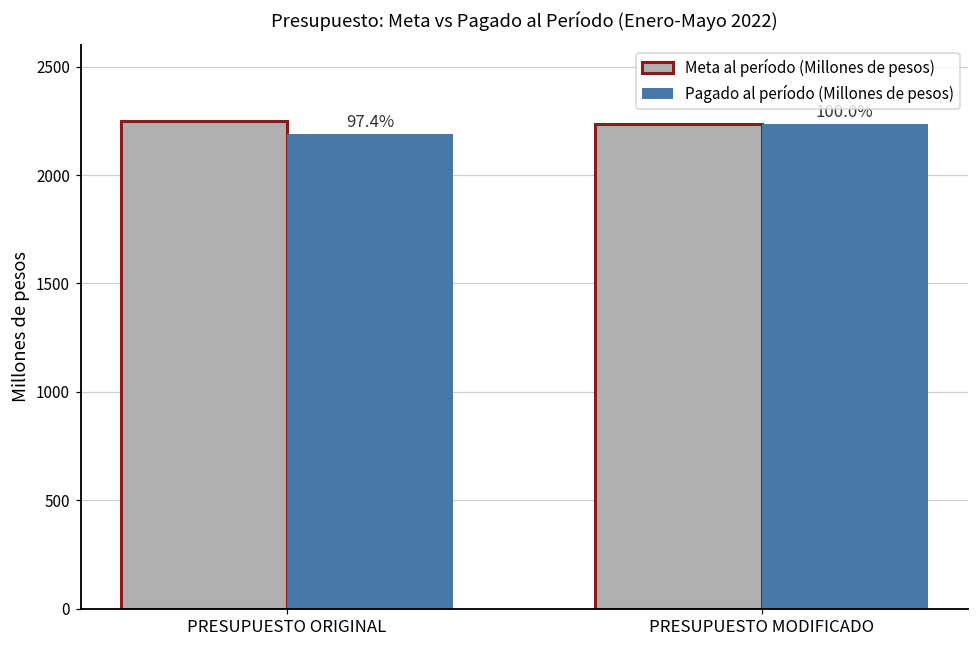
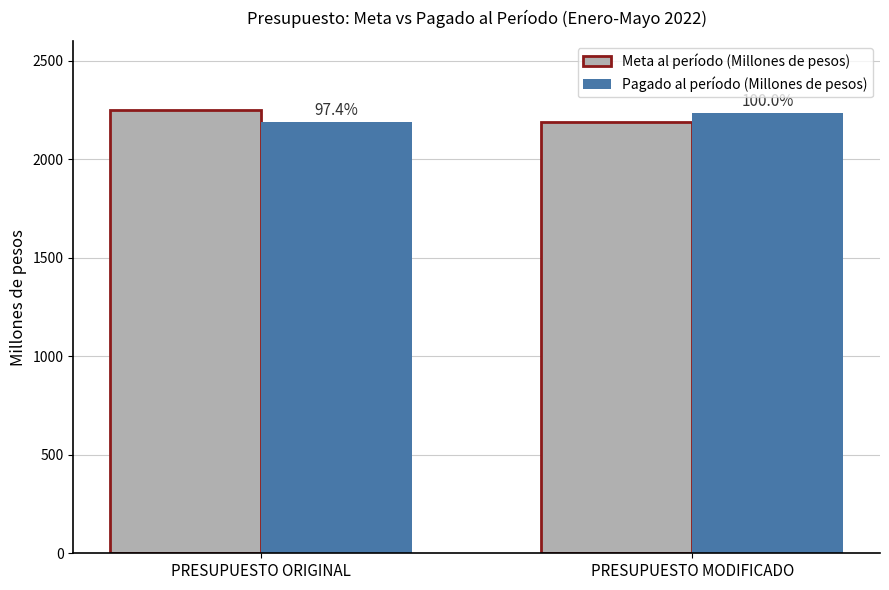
Meta al período (Millones de pesos), PRESUPUESTO MODIFICADO: 2240 -> 2190
